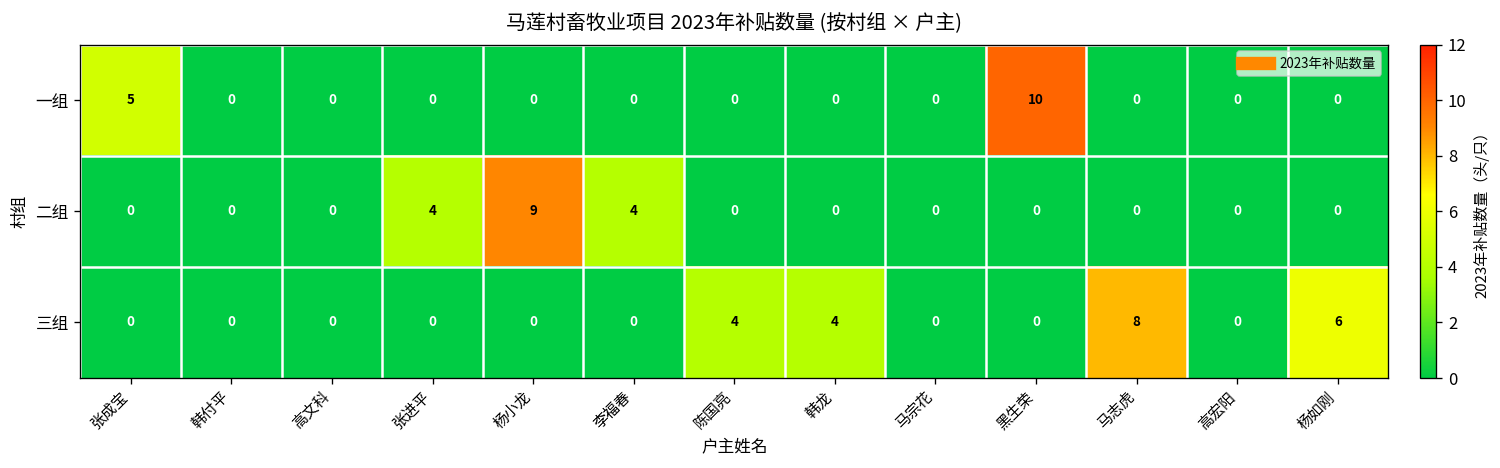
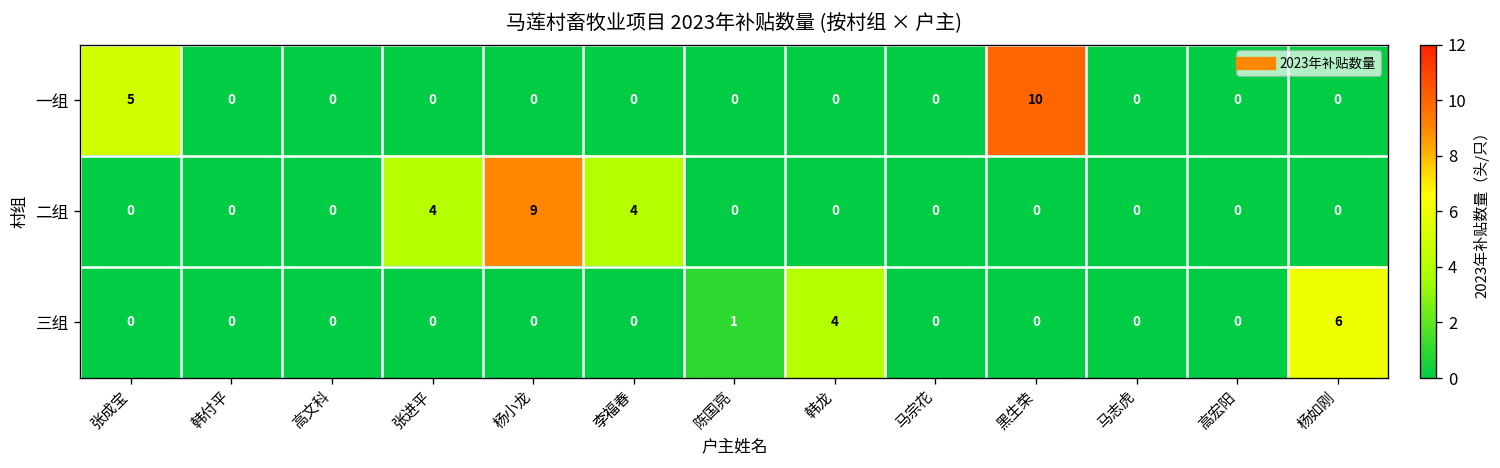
三组, 陈国亮: 4 -> 1
三组, 马志虎: 8 -> 0
